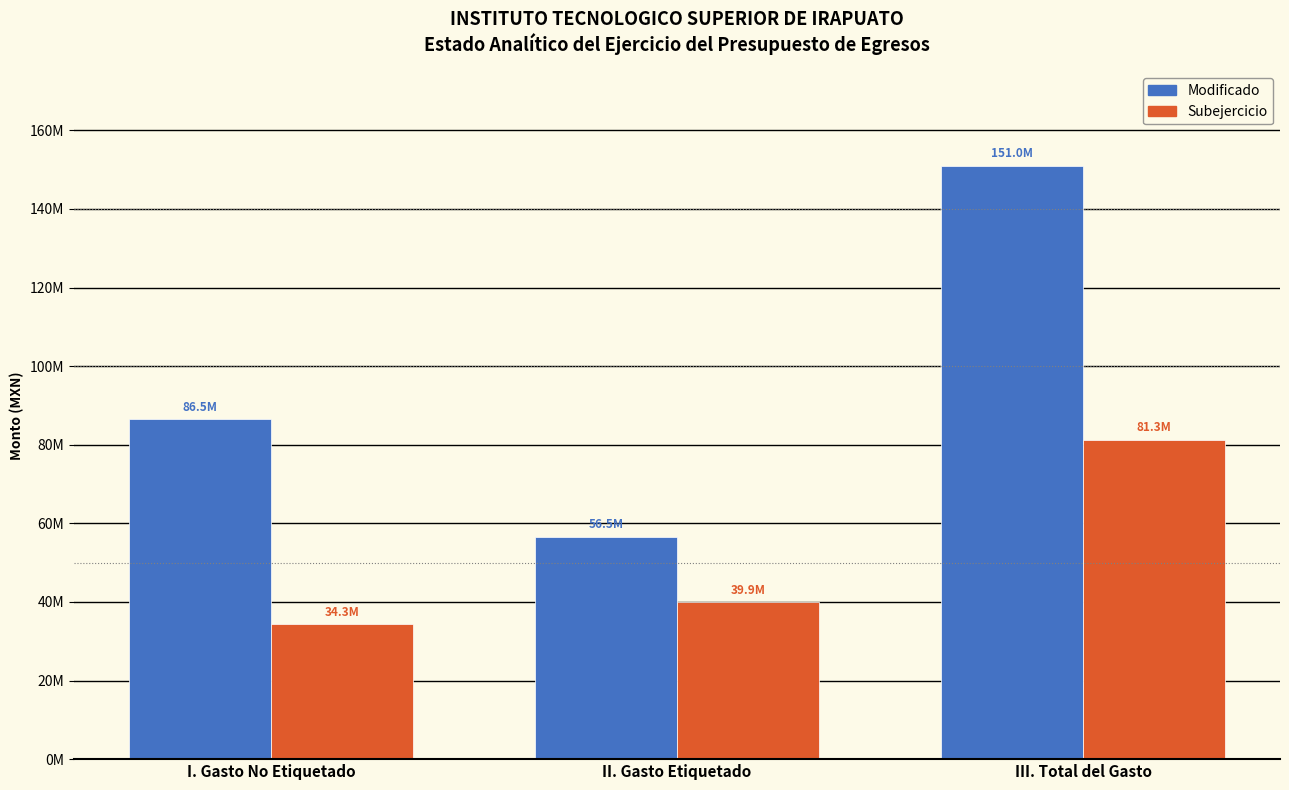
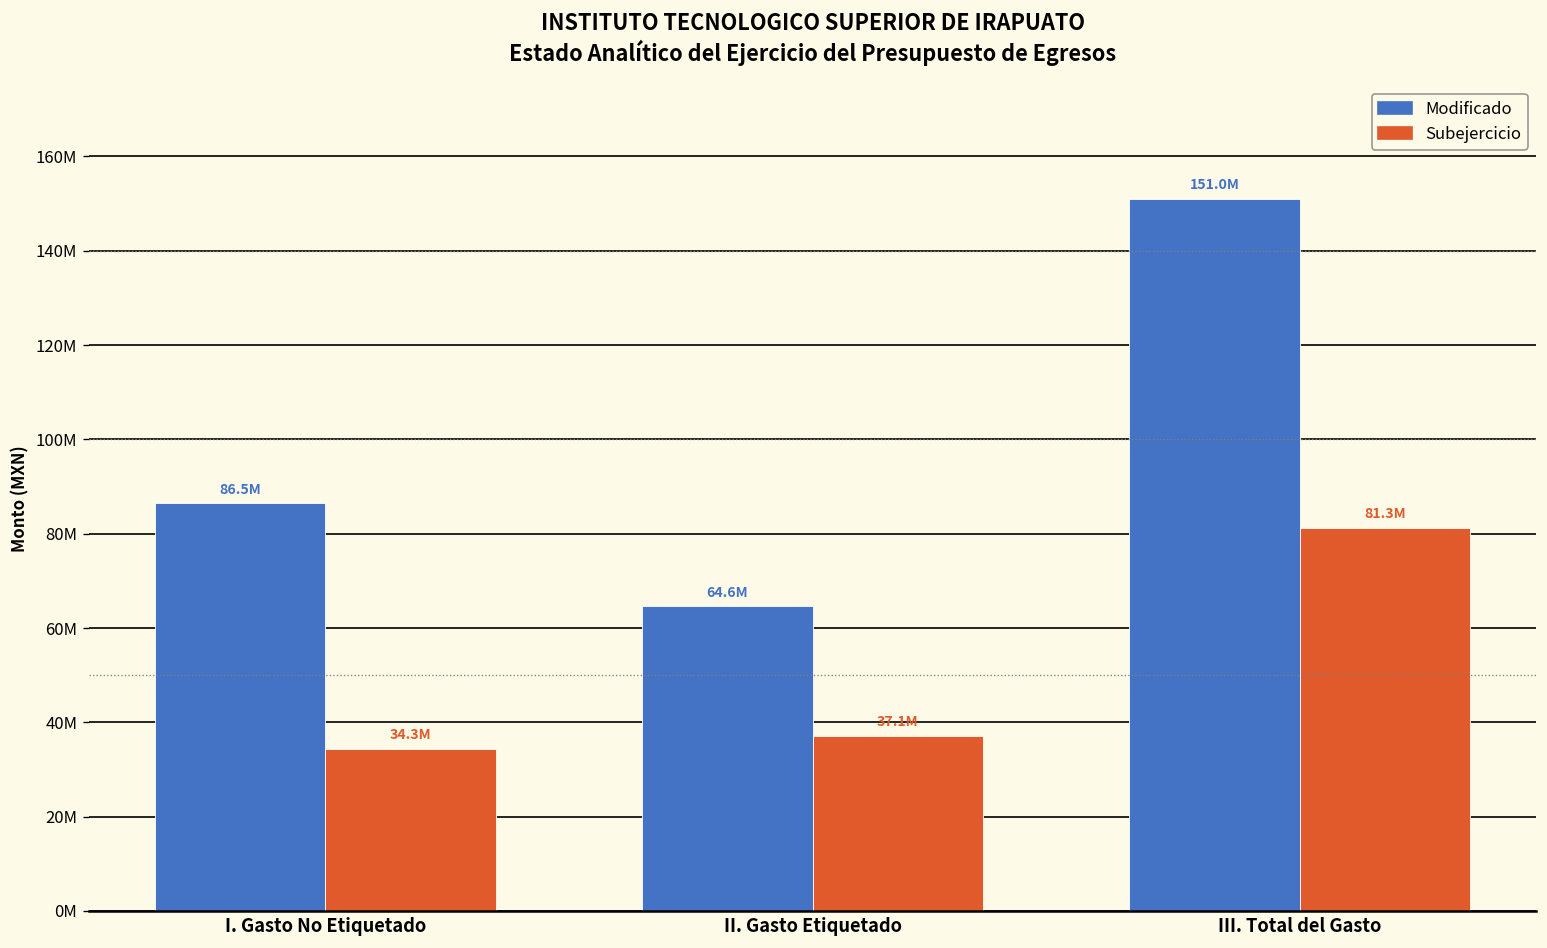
Modificado, II. Gasto Etiquetado: 56.5M -> 64.6M
Subejercicio, II. Gasto Etiquetado: 39.9M -> 37.1M
